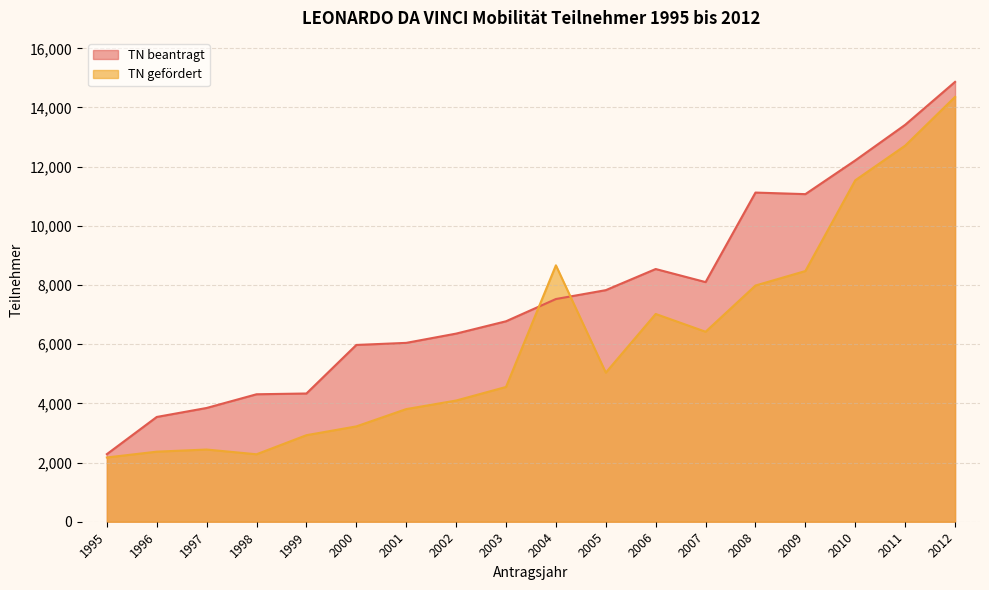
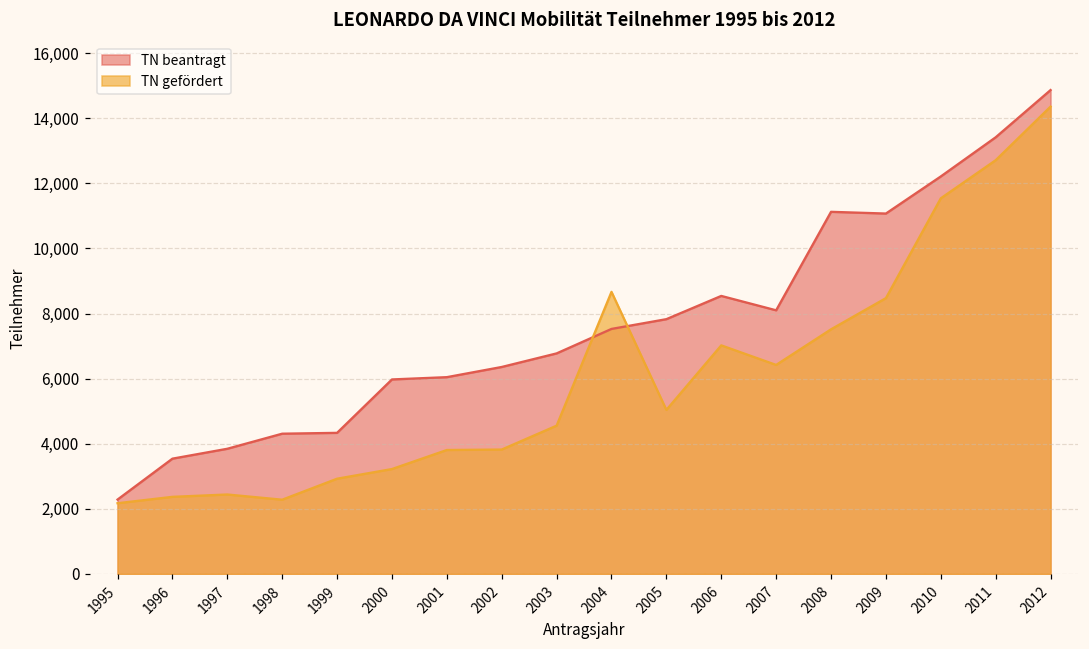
TN gefördert, 2002: 4,100 -> 3,800
TN gefördert, 2008: 8,000 -> 7,500
